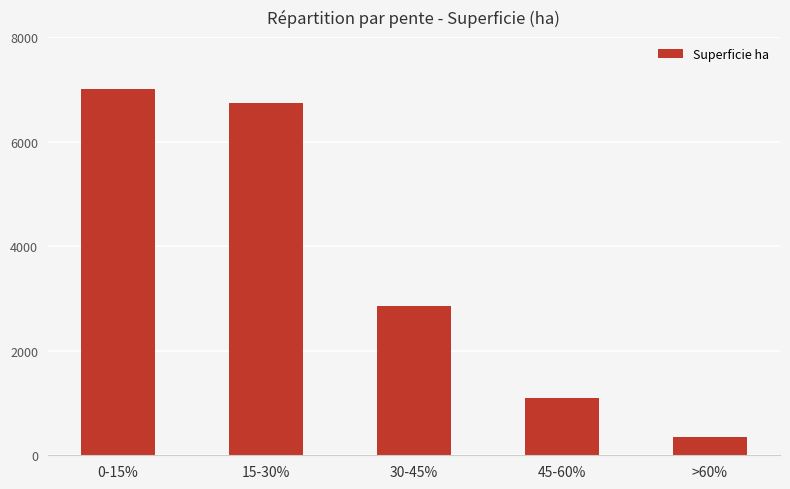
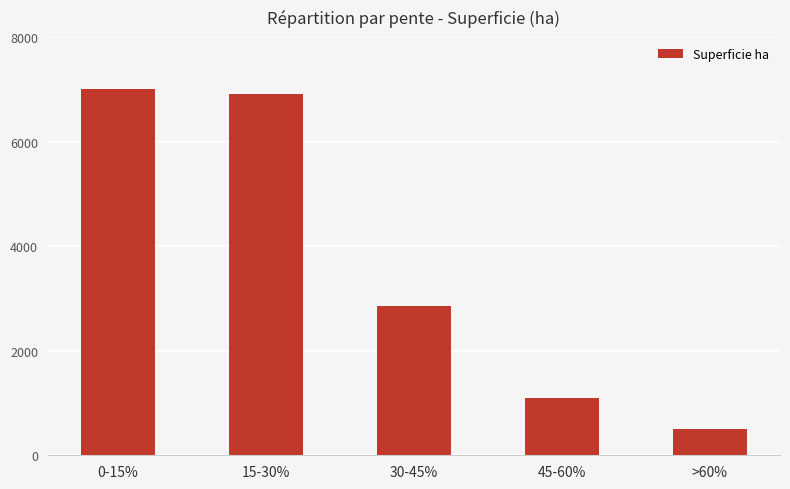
15-30%: 6700 -> 6900
>60%: 300 -> 500
